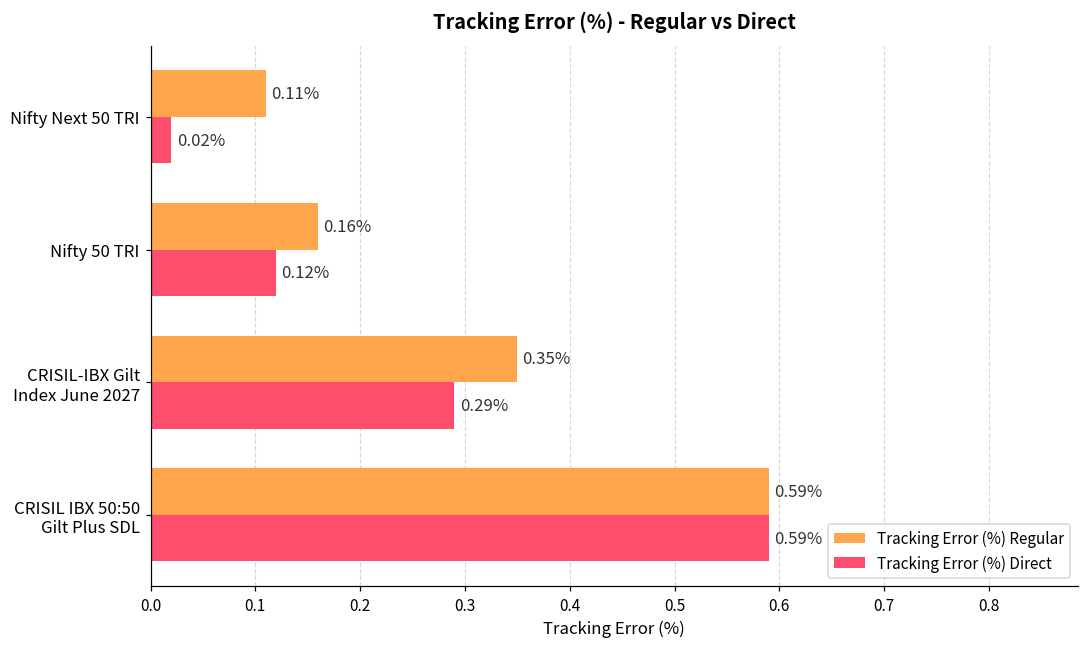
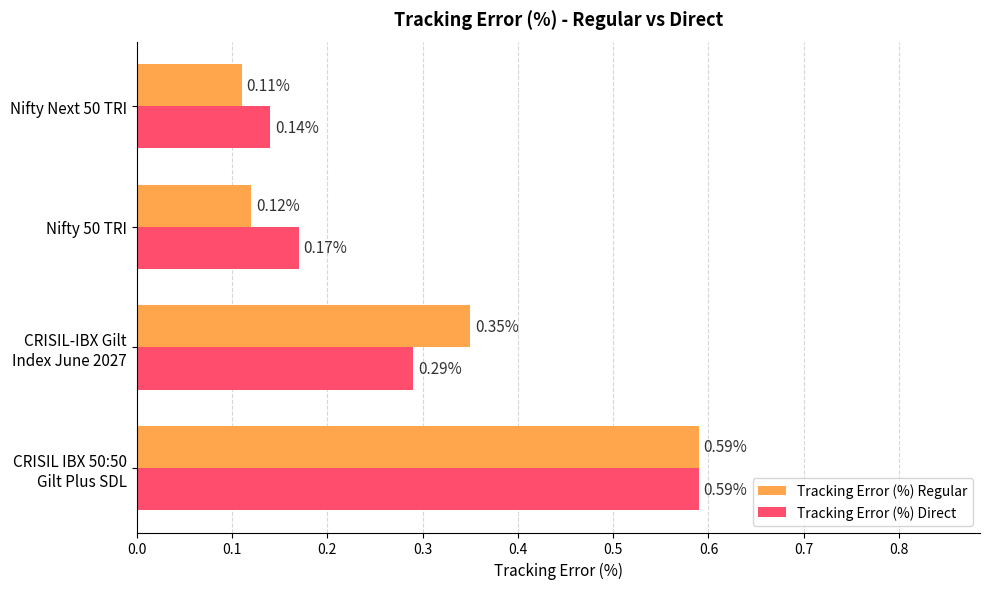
Tracking Error (%) Direct, Nifty Next 50 TRI: 0.02% -> 0.14%
Tracking Error (%) Regular, Nifty 50 TRI: 0.16% -> 0.12%
Tracking Error (%) Direct, Nifty 50 TRI: 0.12% -> 0.17%
